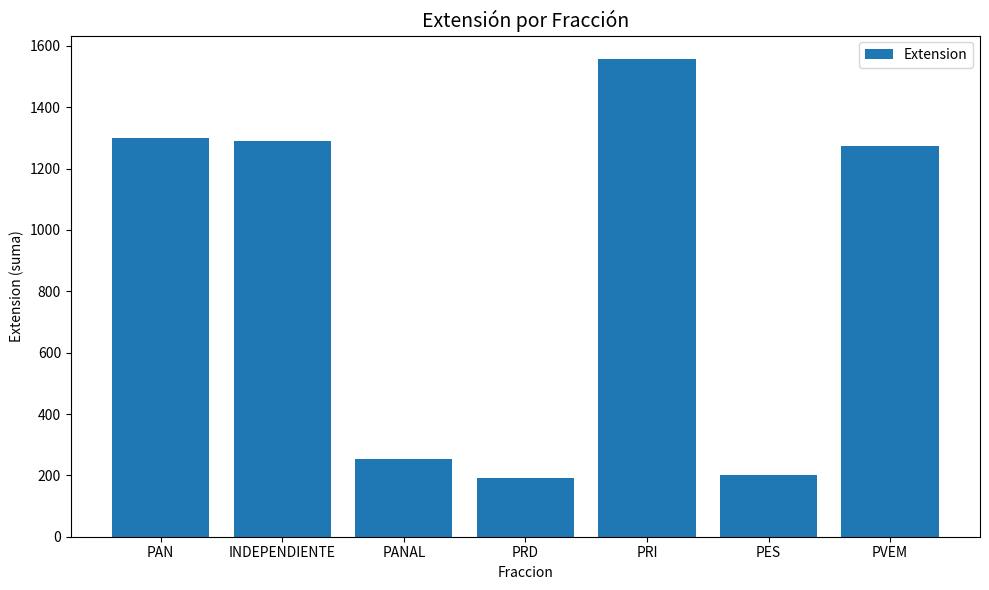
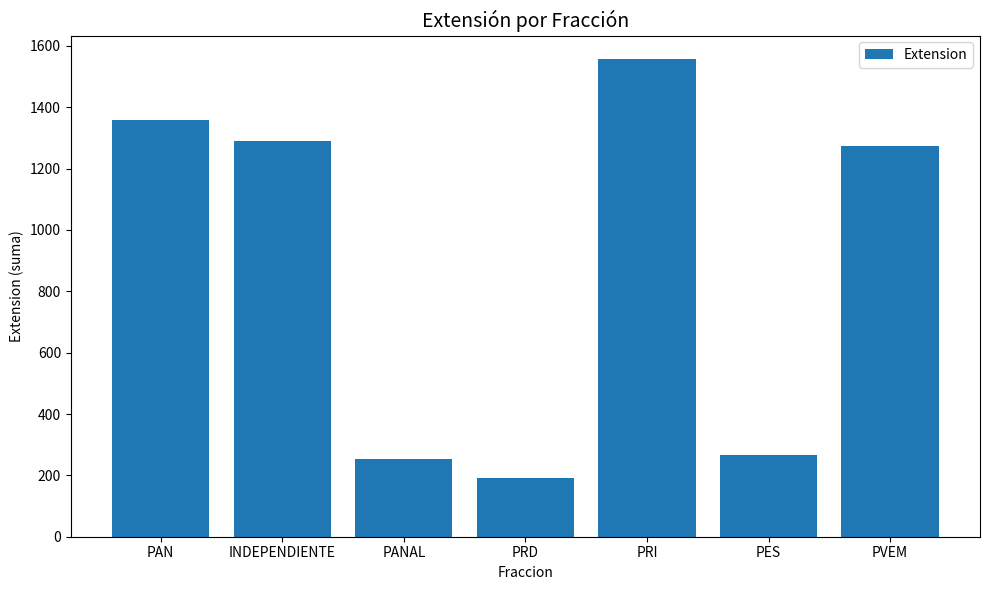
PAN: 1300 -> 1360
PES: 200 -> 270
